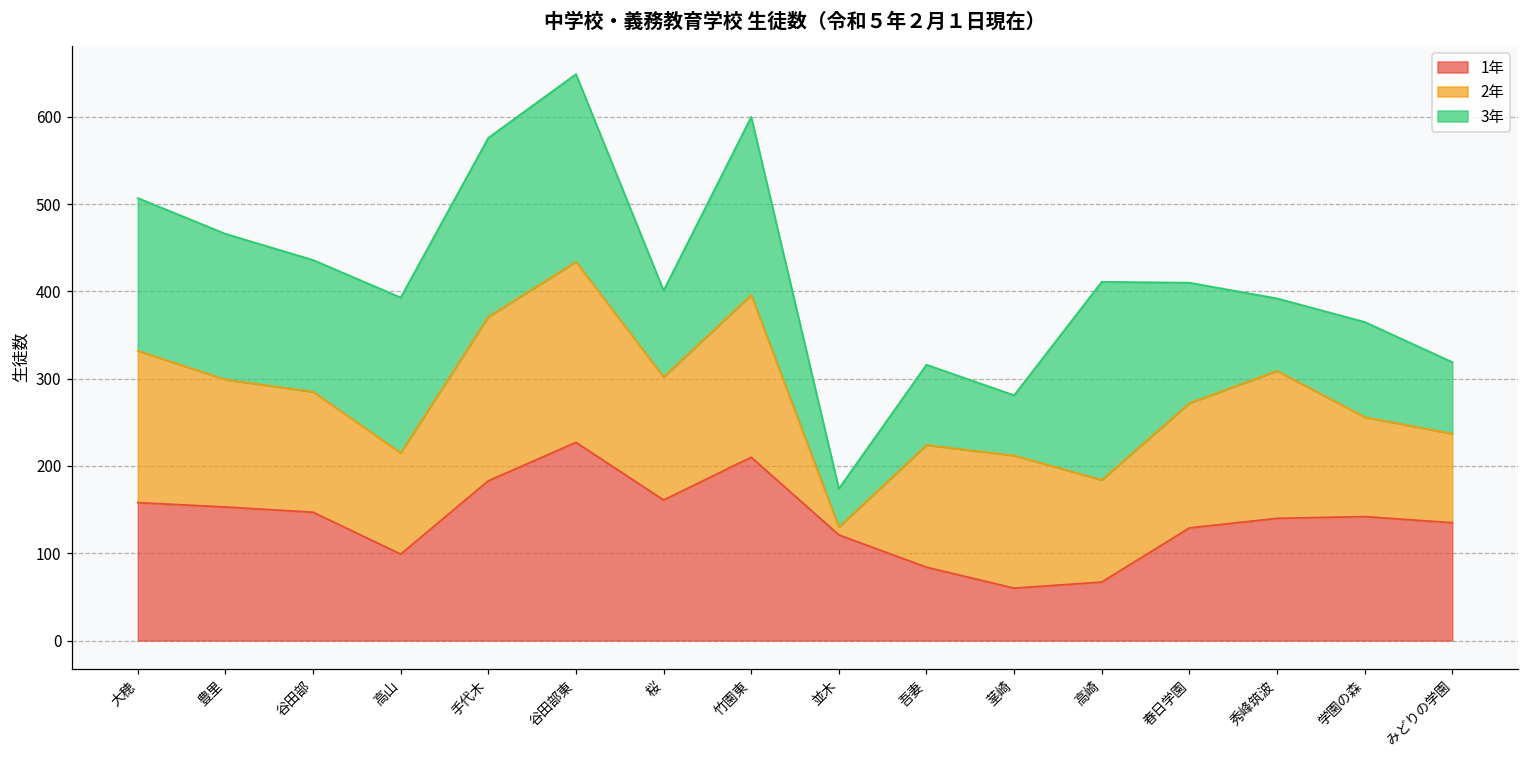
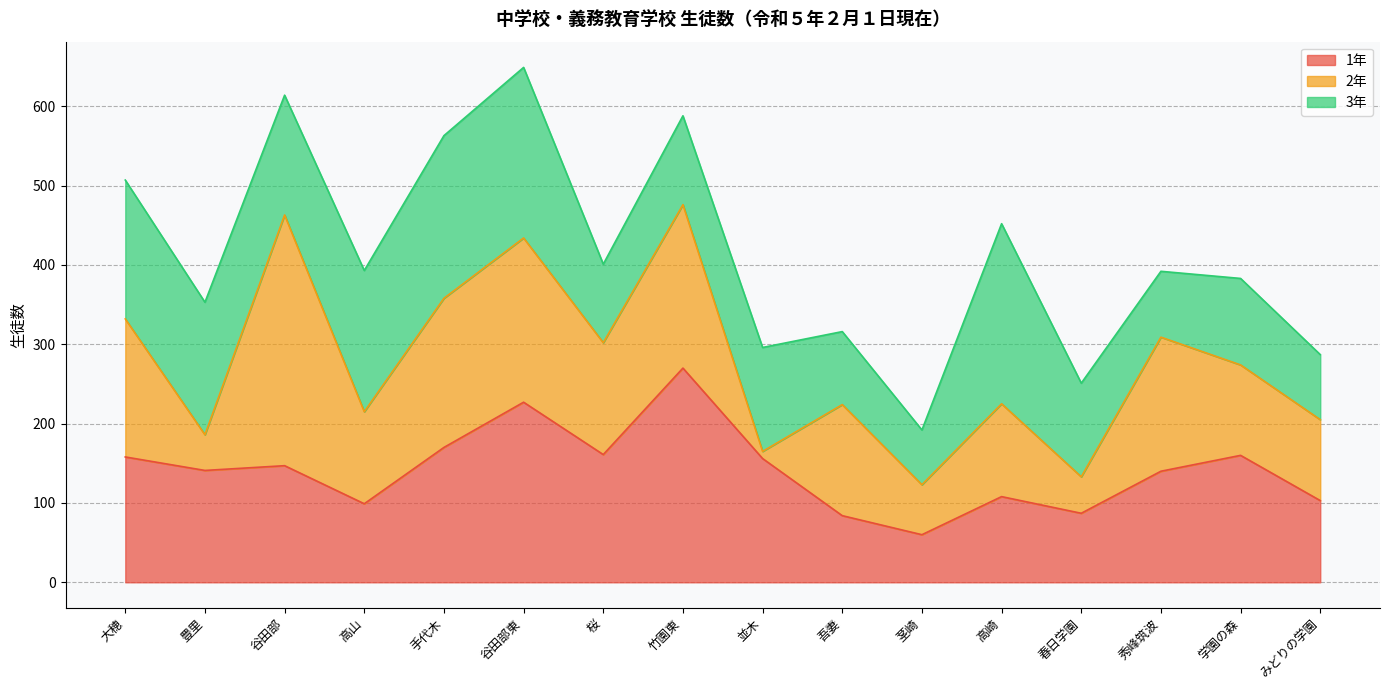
1年, 豊里: 150 -> 140
2年, 豊里: 150 -> 50
2年, 谷田部: 140 -> 320
1年, 手代木: 180 -> 170
1年, 竹園東: 210 -> 270
2年, 竹園東: 190 -> 210
3年, 竹園東: 200 -> 110
1年, 並木: 120 -> 160
3年, 並木: 40 -> 130
2年, 茎崎: 150 -> 60
1年, 高崎: 70 -> 110
1年, 春日学園: 130 -> 90
2年, 春日学園: 140 -> 50
3年, 春日学園: 140 -> 120
1年, 学園の森: 140 -> 160
1年, みどりの学園: 140 -> 100
